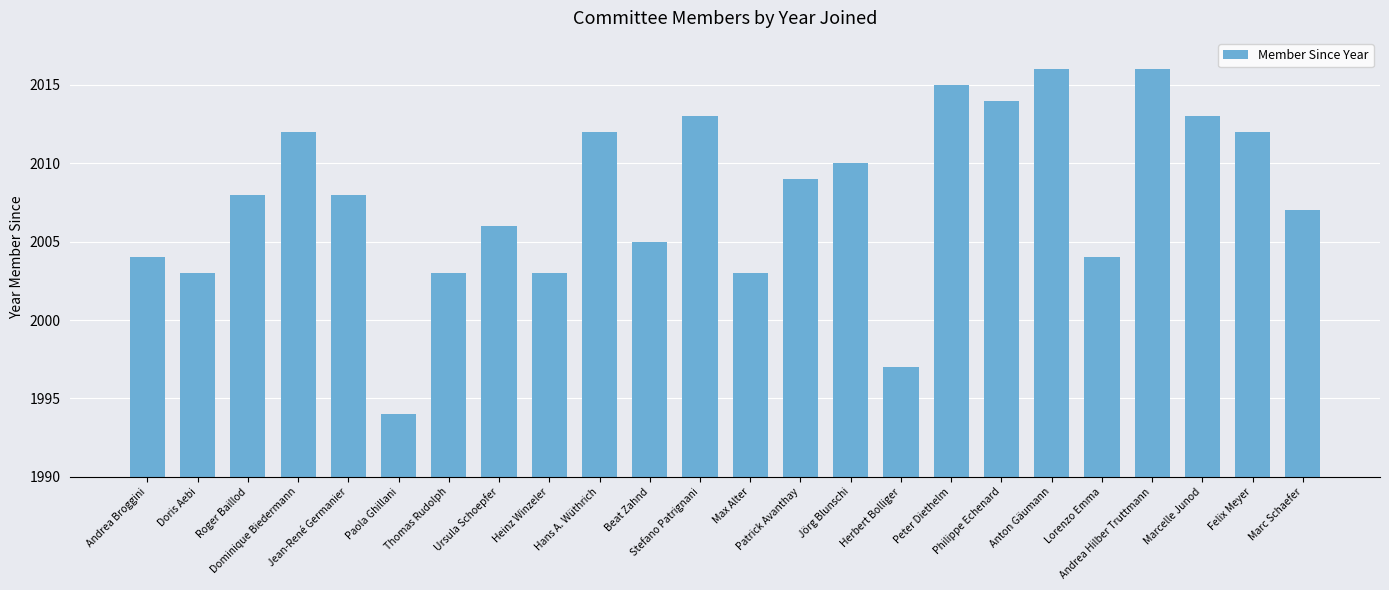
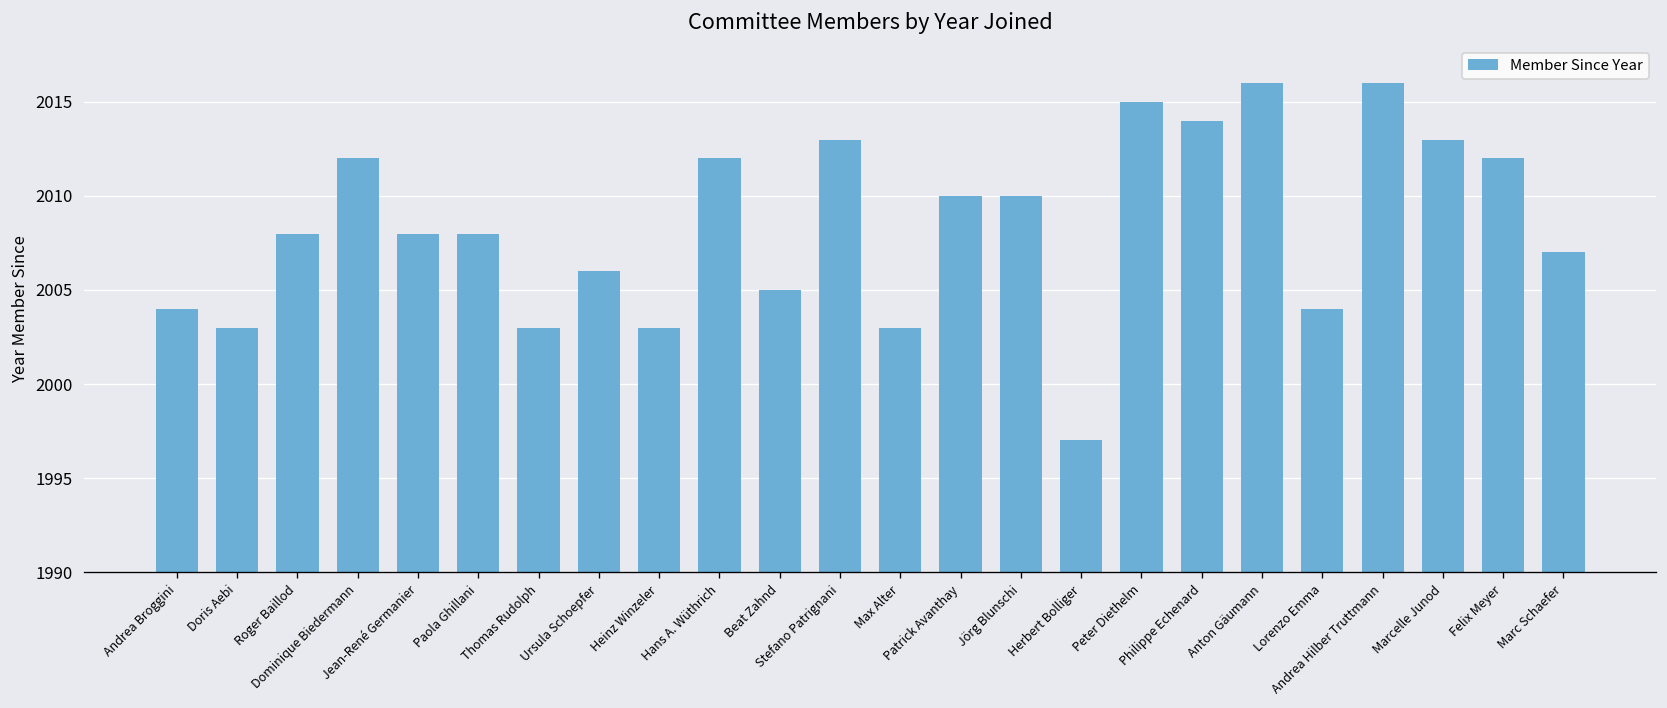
Paola Ghillani: 1994 -> 2008
Patrick Avanthay: 2009 -> 2010
